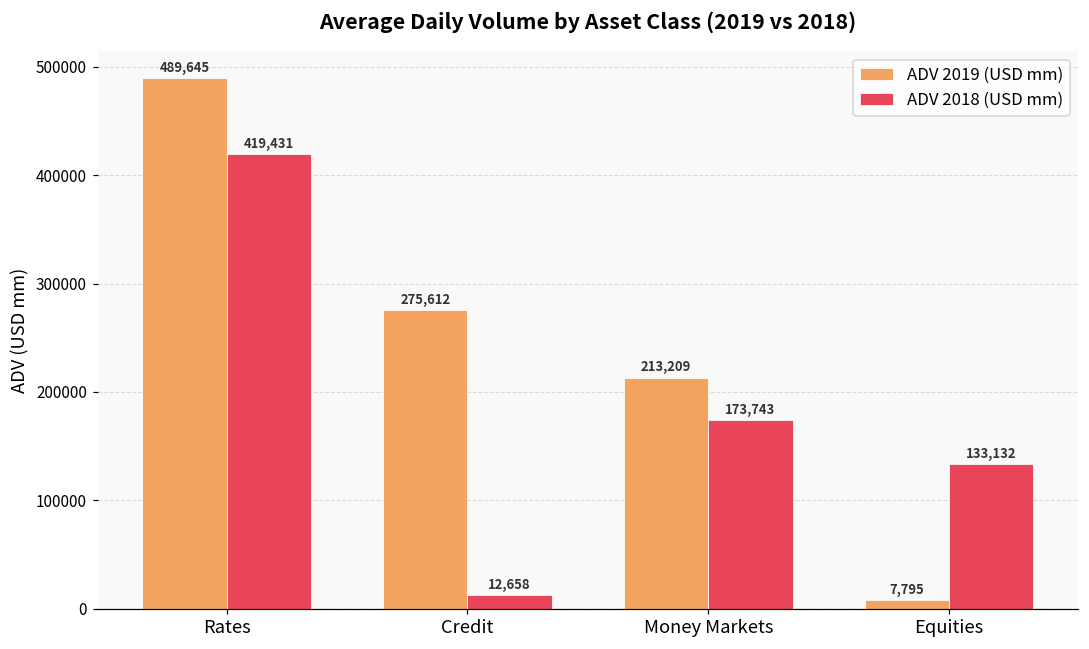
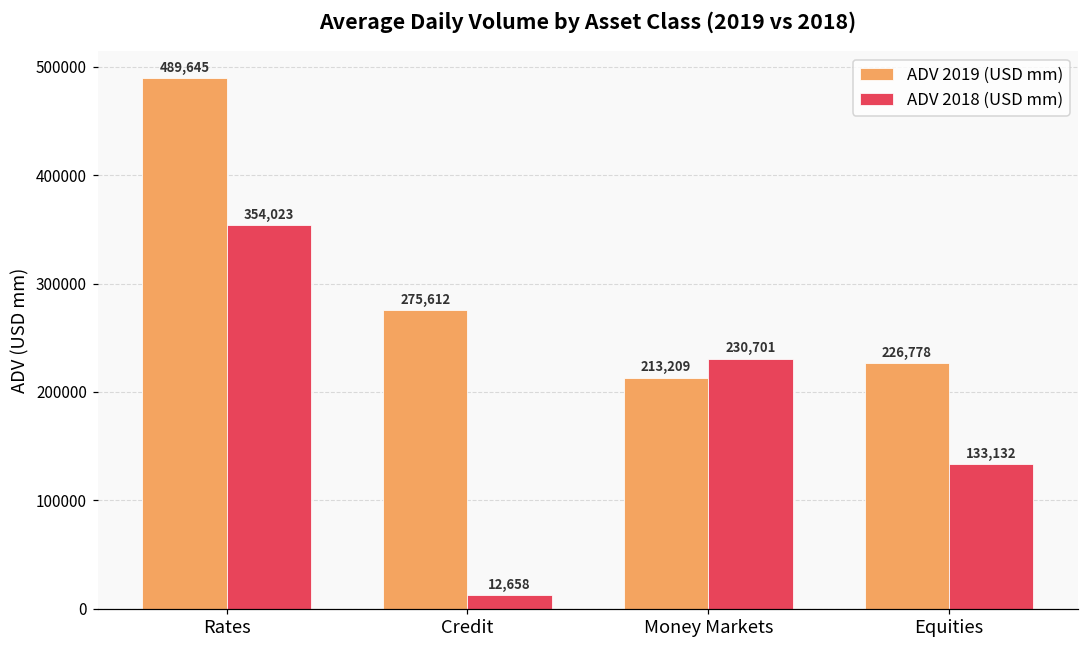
ADV 2018 (USD mm), Rates: 419,431 -> 354,023
ADV 2018 (USD mm), Money Markets: 173,743 -> 230,701
ADV 2019 (USD mm), Equities: 7,795 -> 226,778
